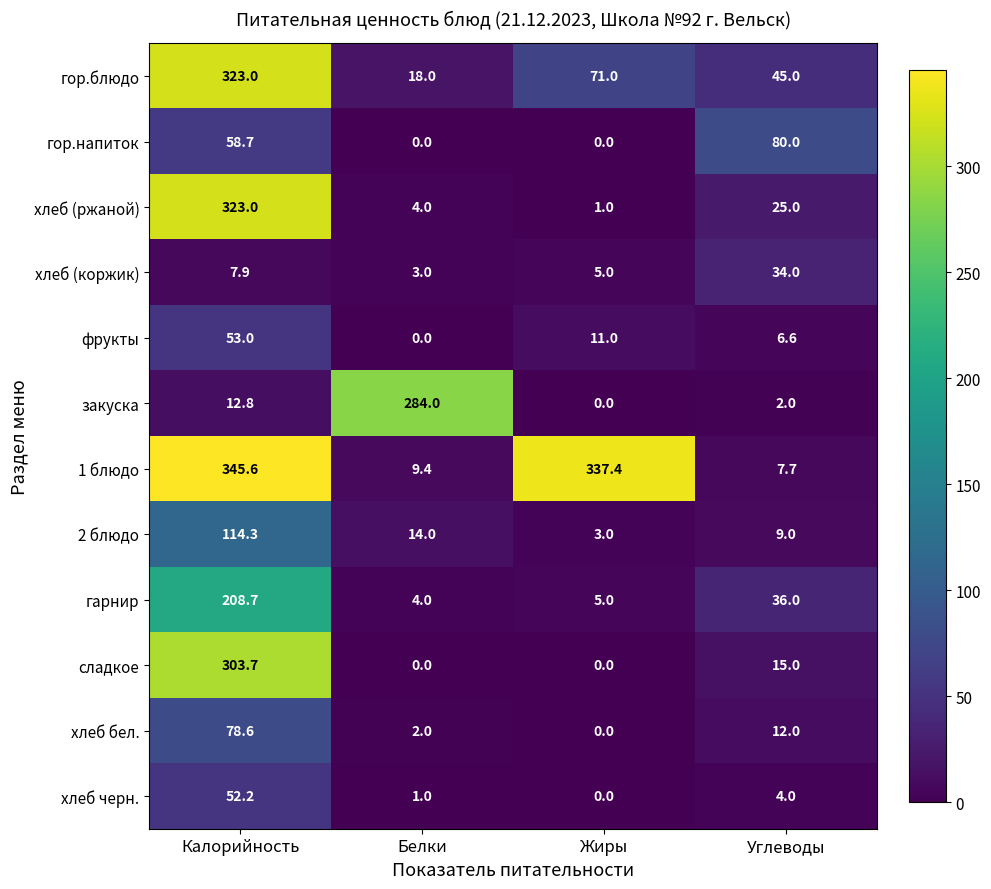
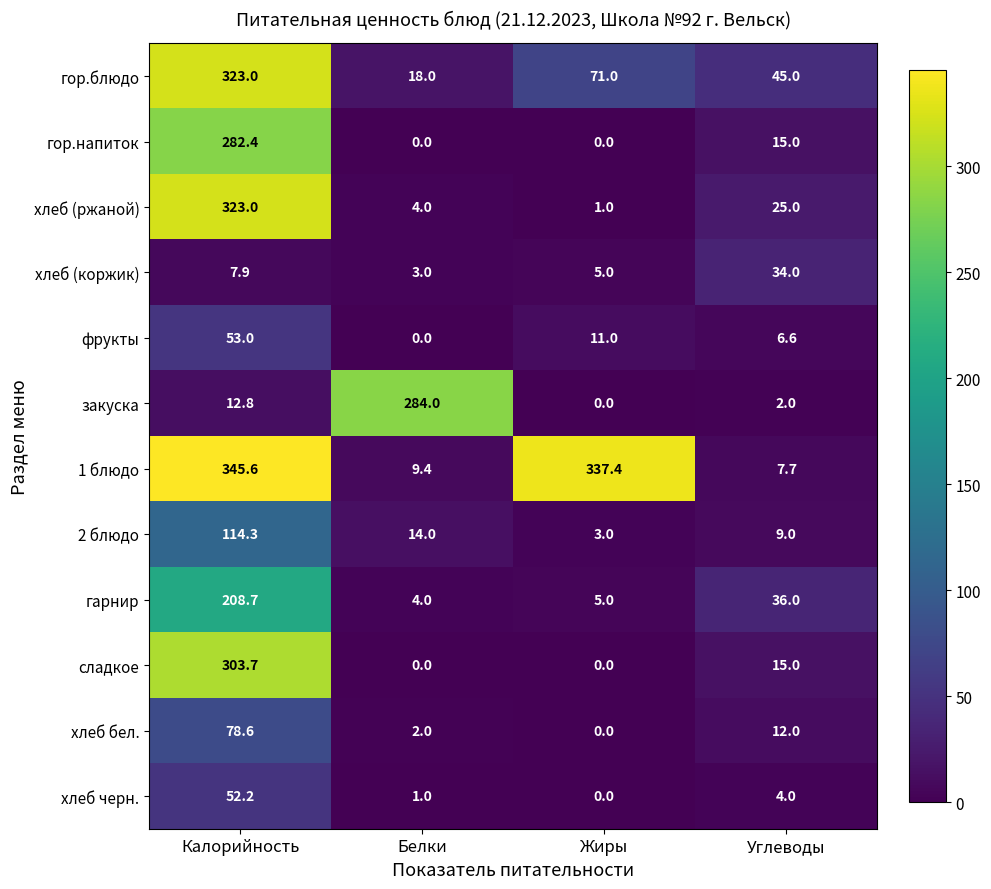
гор.напиток, Калорийность: 58.7 -> 282.4
гор.напиток, Углеводы: 80.0 -> 15.0
